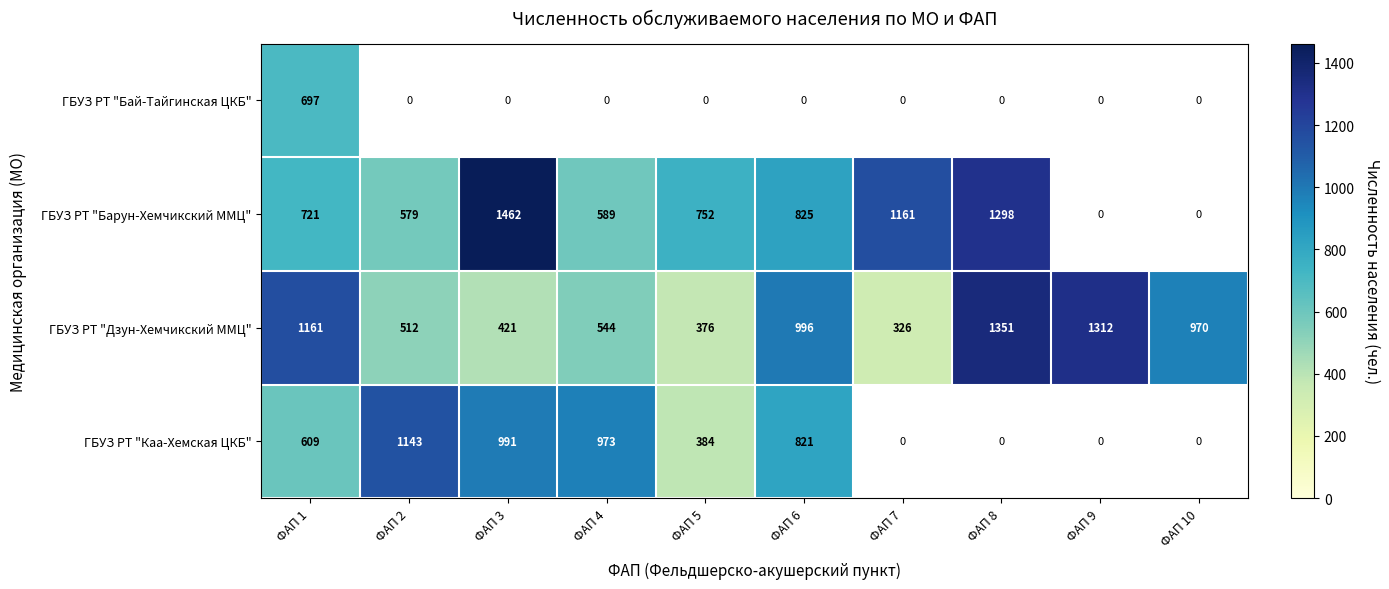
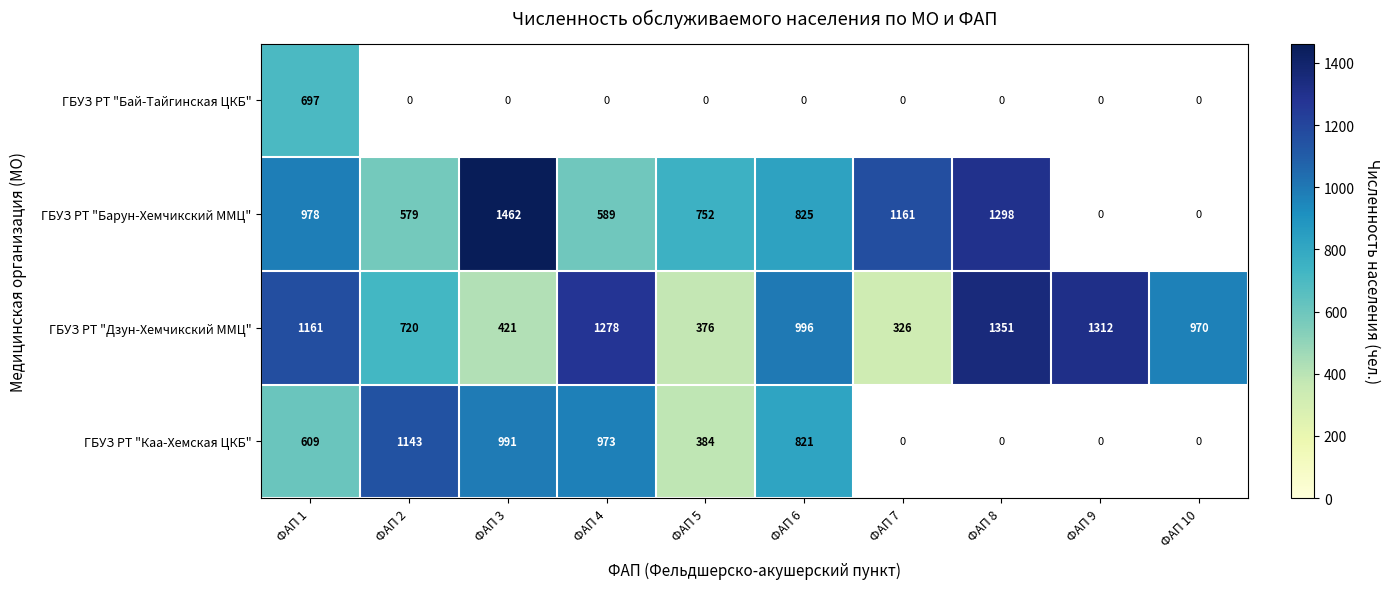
ГБУЗ РТ "Барун-Хемчикский ММЦ", ФАП 1: 721 -> 978
ГБУЗ РТ "Дзун-Хемчикский ММЦ", ФАП 2: 512 -> 720
ГБУЗ РТ "Дзун-Хемчикский ММЦ", ФАП 4: 544 -> 1278
